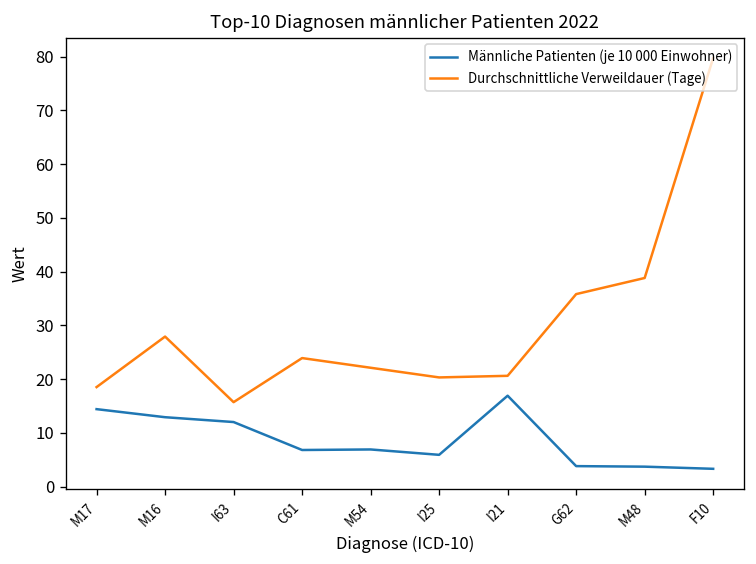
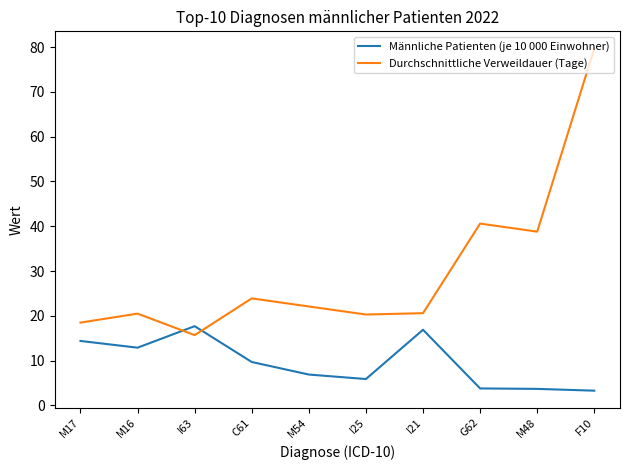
Durchschnittliche Verweildauer (Tage), M16: 28 -> 21
Männliche Patienten (je 10 000 Einwohner), I63: 12 -> 18
Männliche Patienten (je 10 000 Einwohner), C61: 7 -> 10
Durchschnittliche Verweildauer (Tage), G62: 36 -> 41
